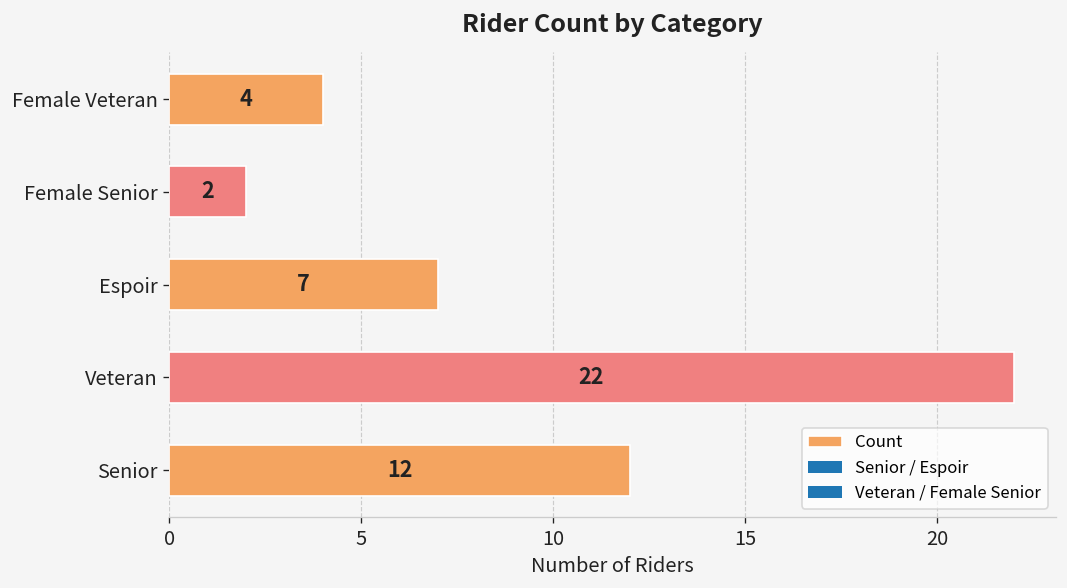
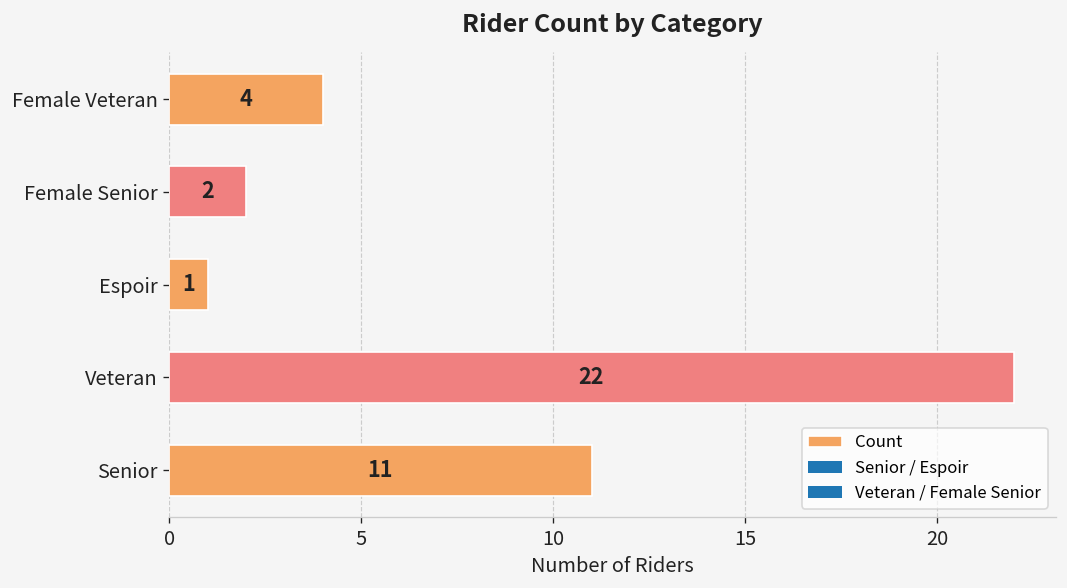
Espoir: 7 -> 1
Senior: 12 -> 11
